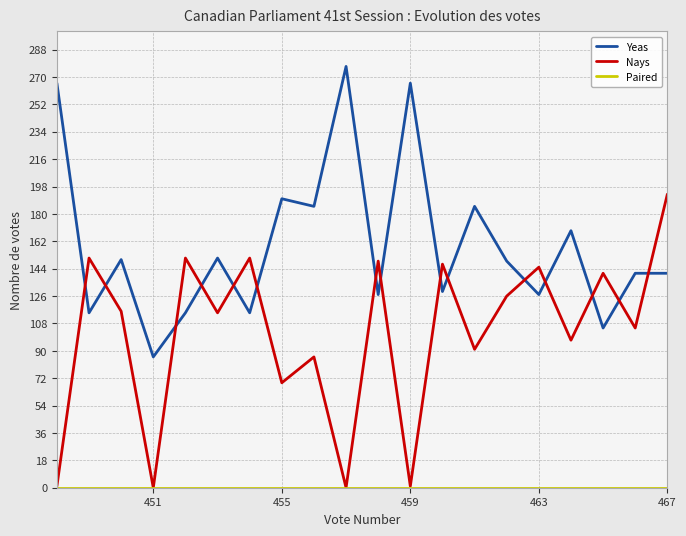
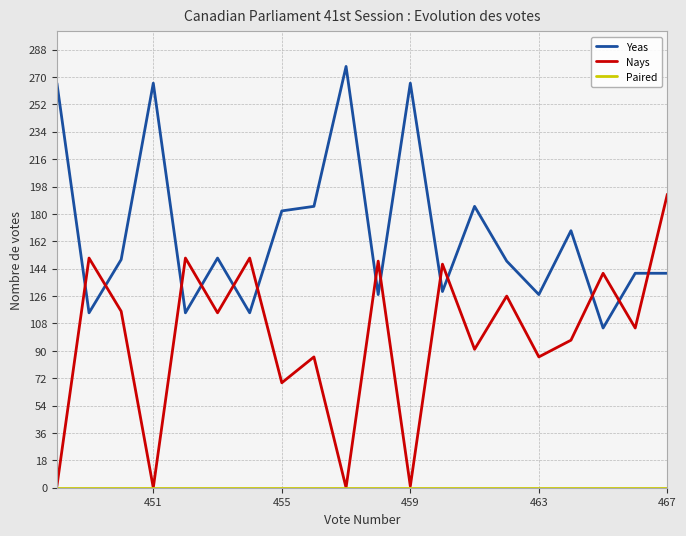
Yeas, 451: 86 -> 266
Yeas, 455: 190 -> 182
Nays, 463: 145 -> 86
